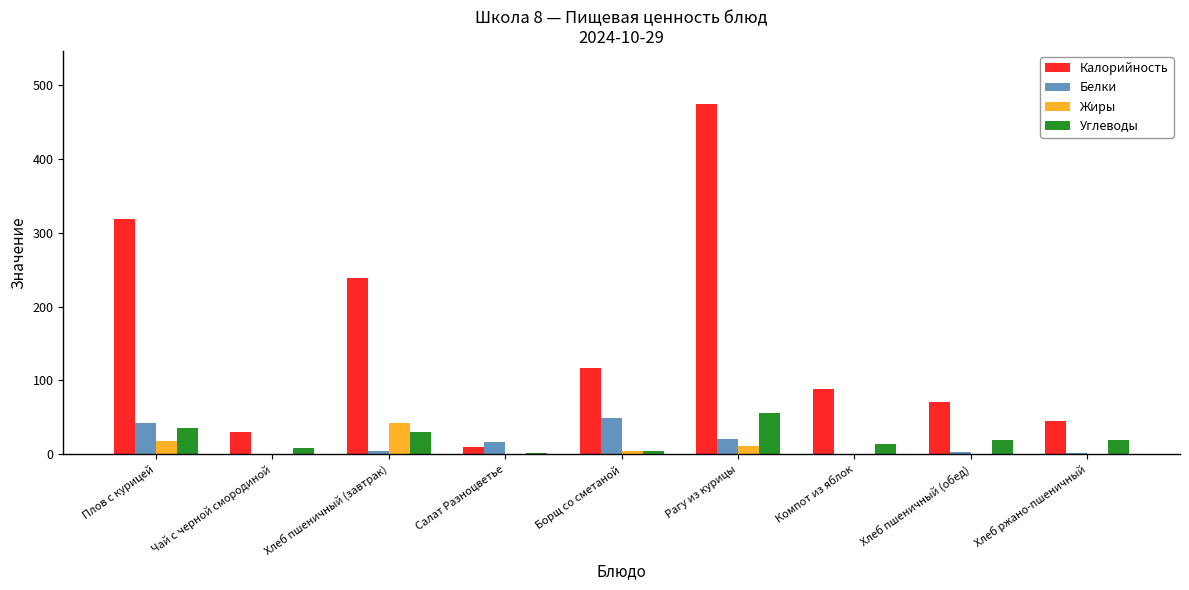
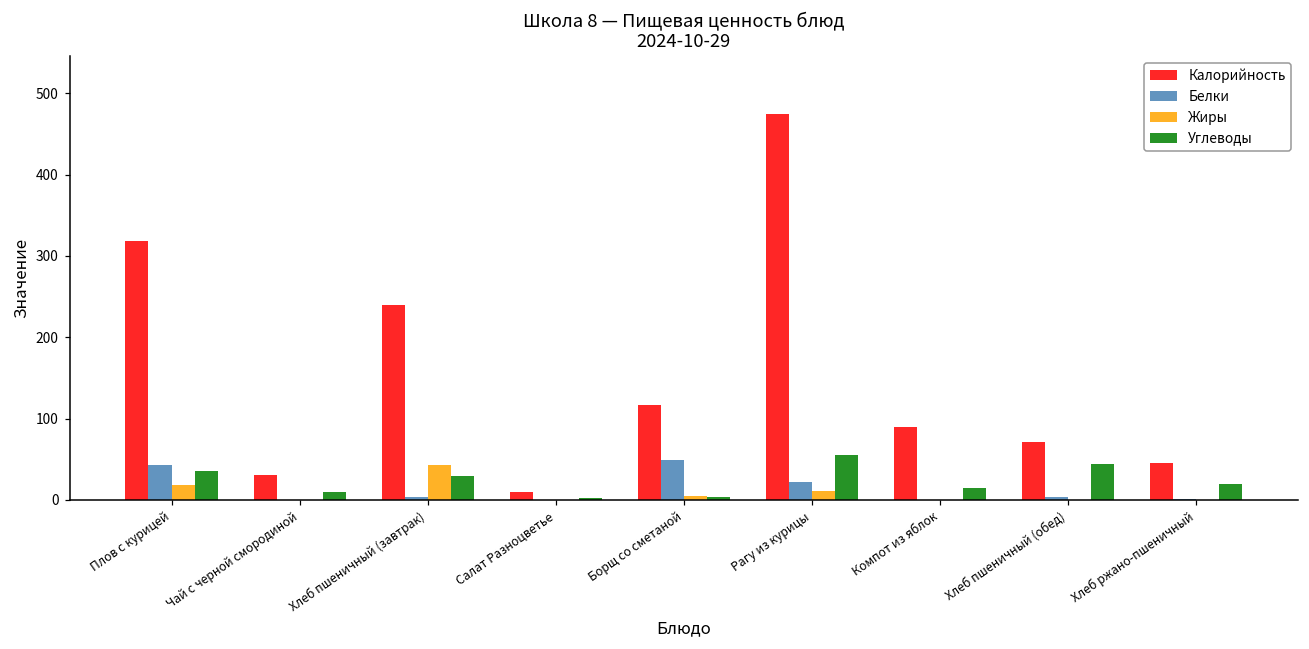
Белки, Салат Разноцветье: 20 -> 0
Углеводы, Хлеб пшеничный (обед): 20 -> 40
